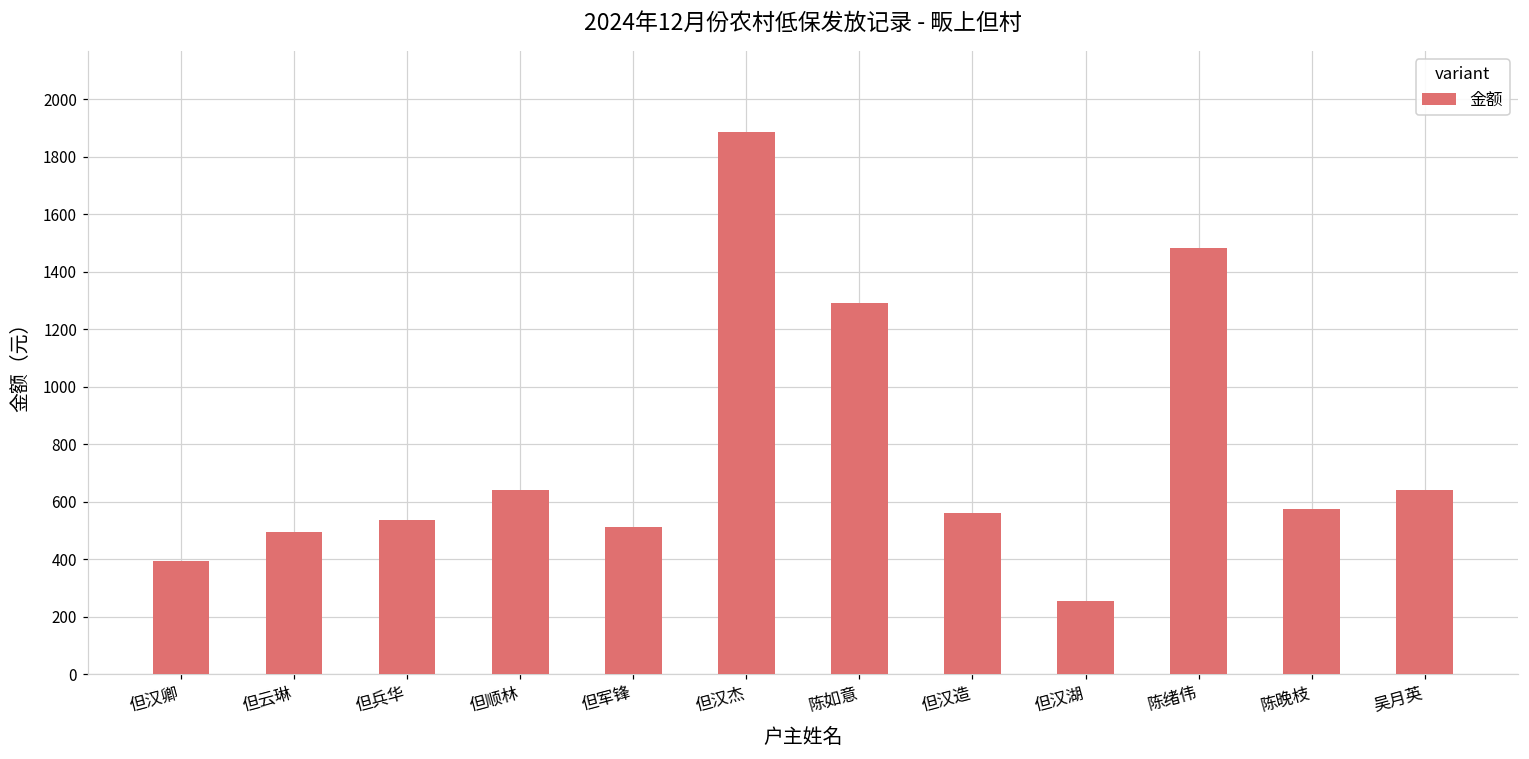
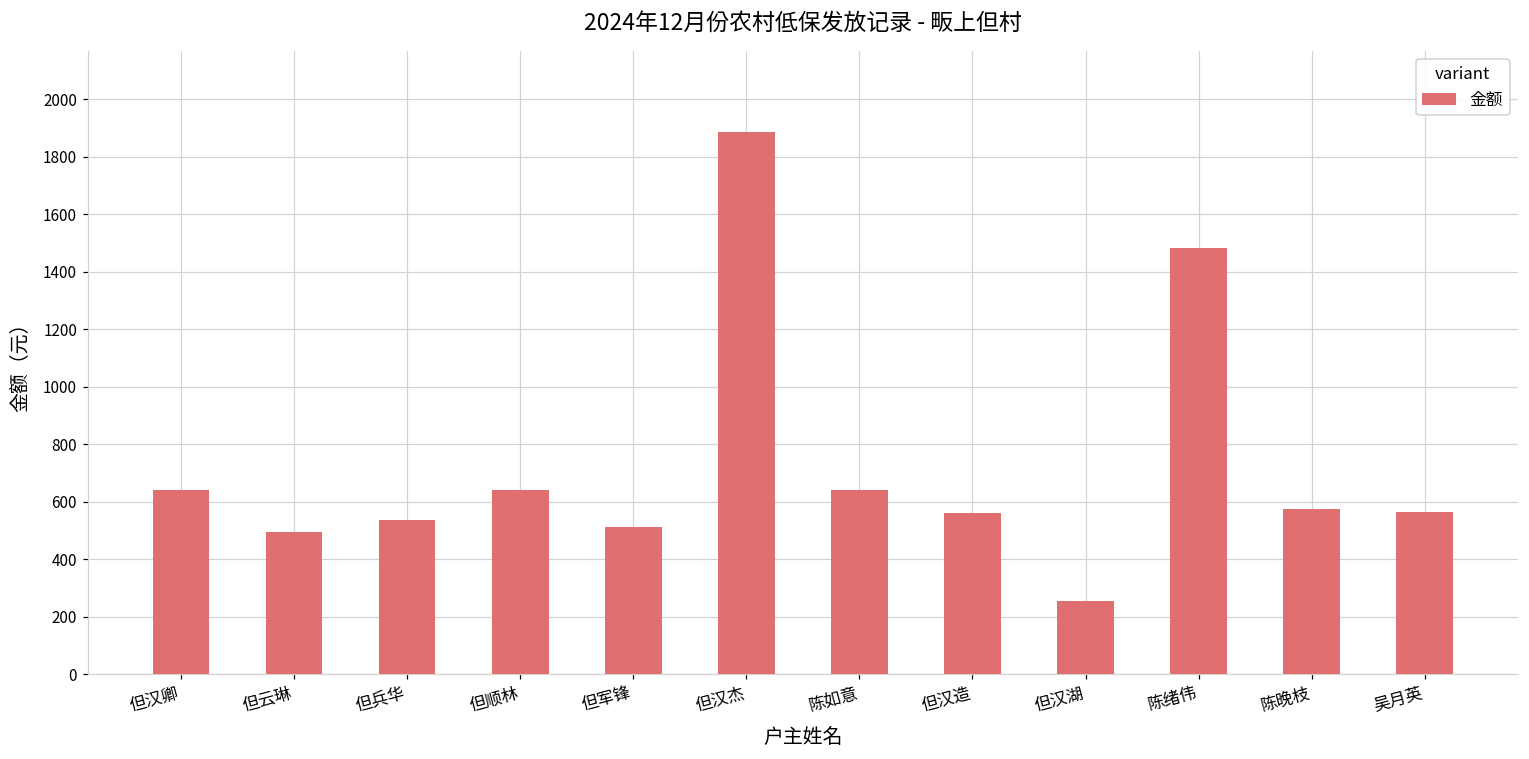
但汉卿: 390 -> 640
陈如意: 1290 -> 640
吴月英: 640 -> 560
